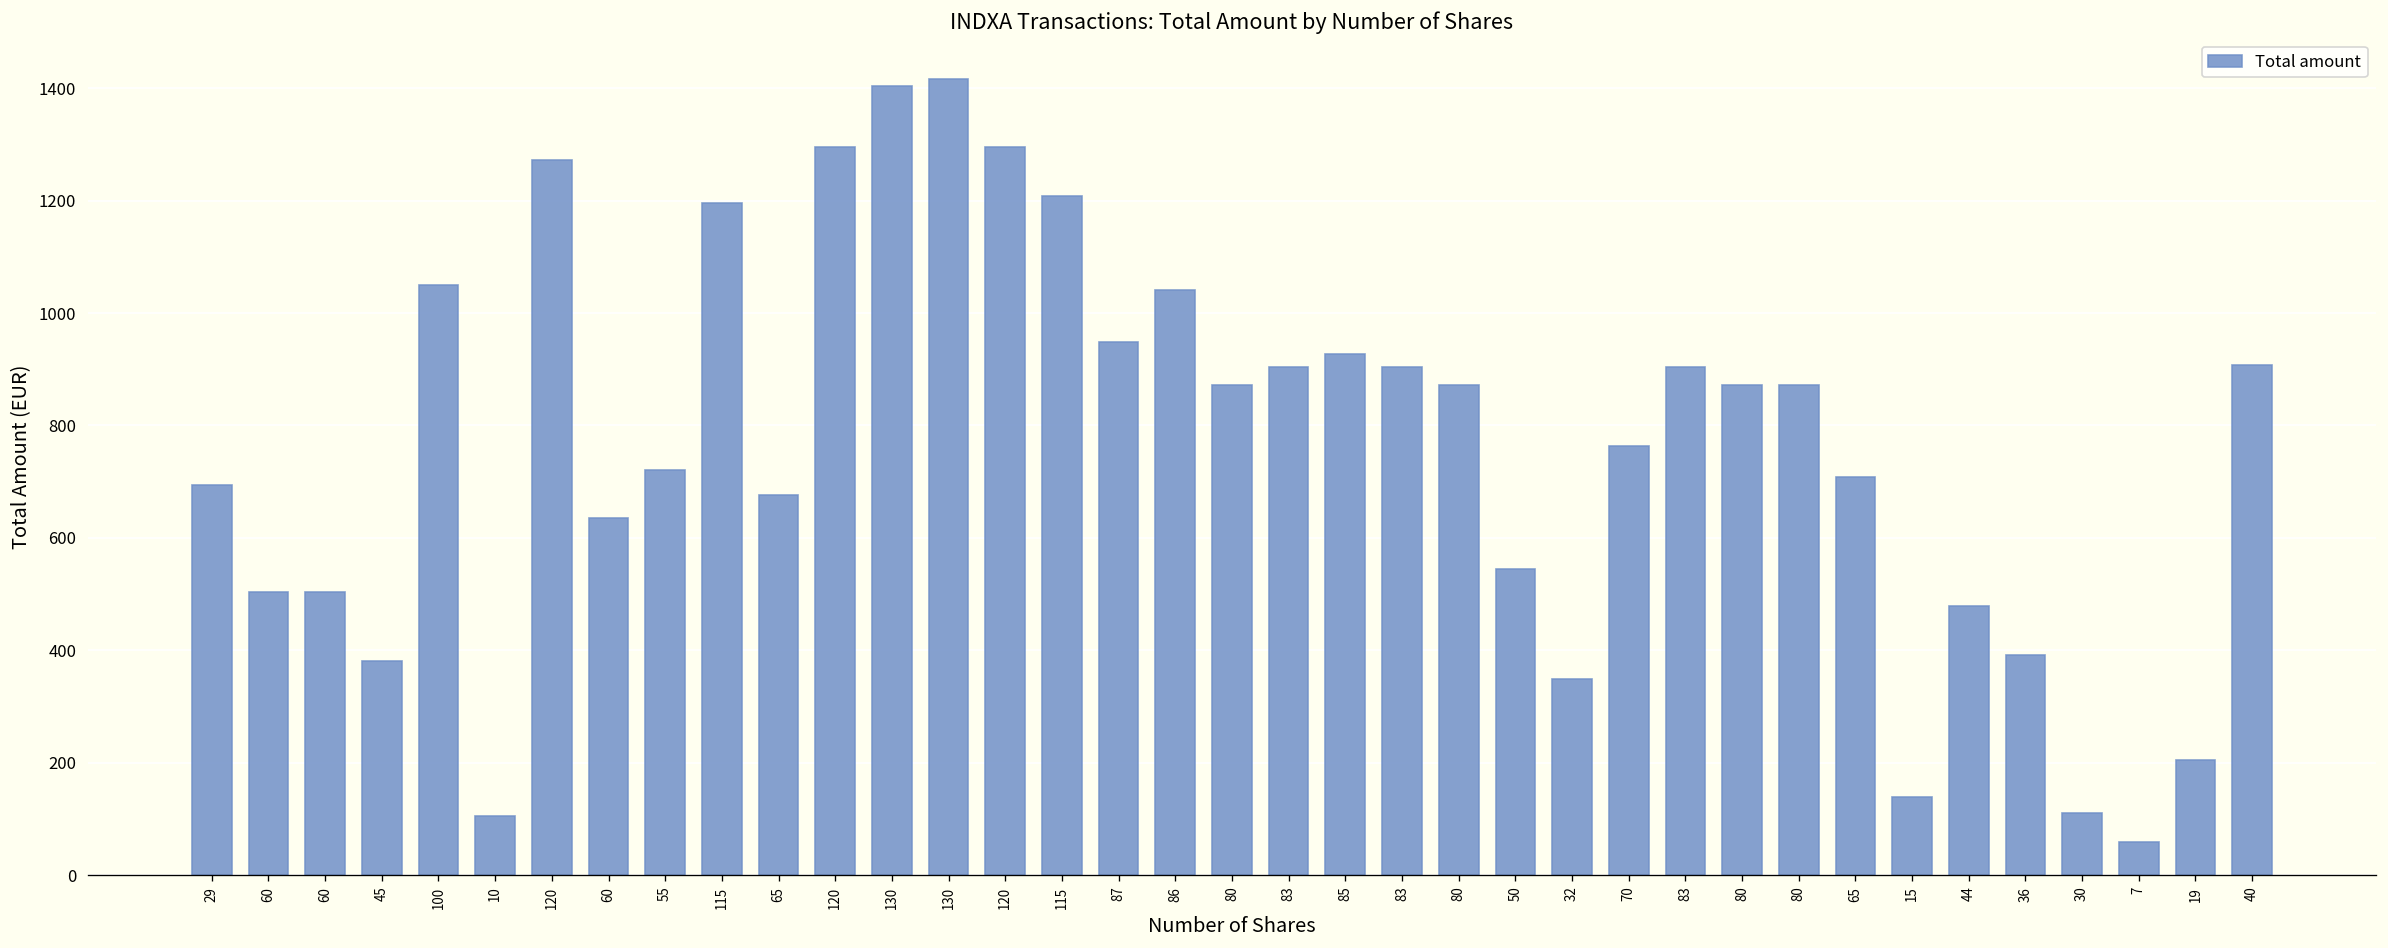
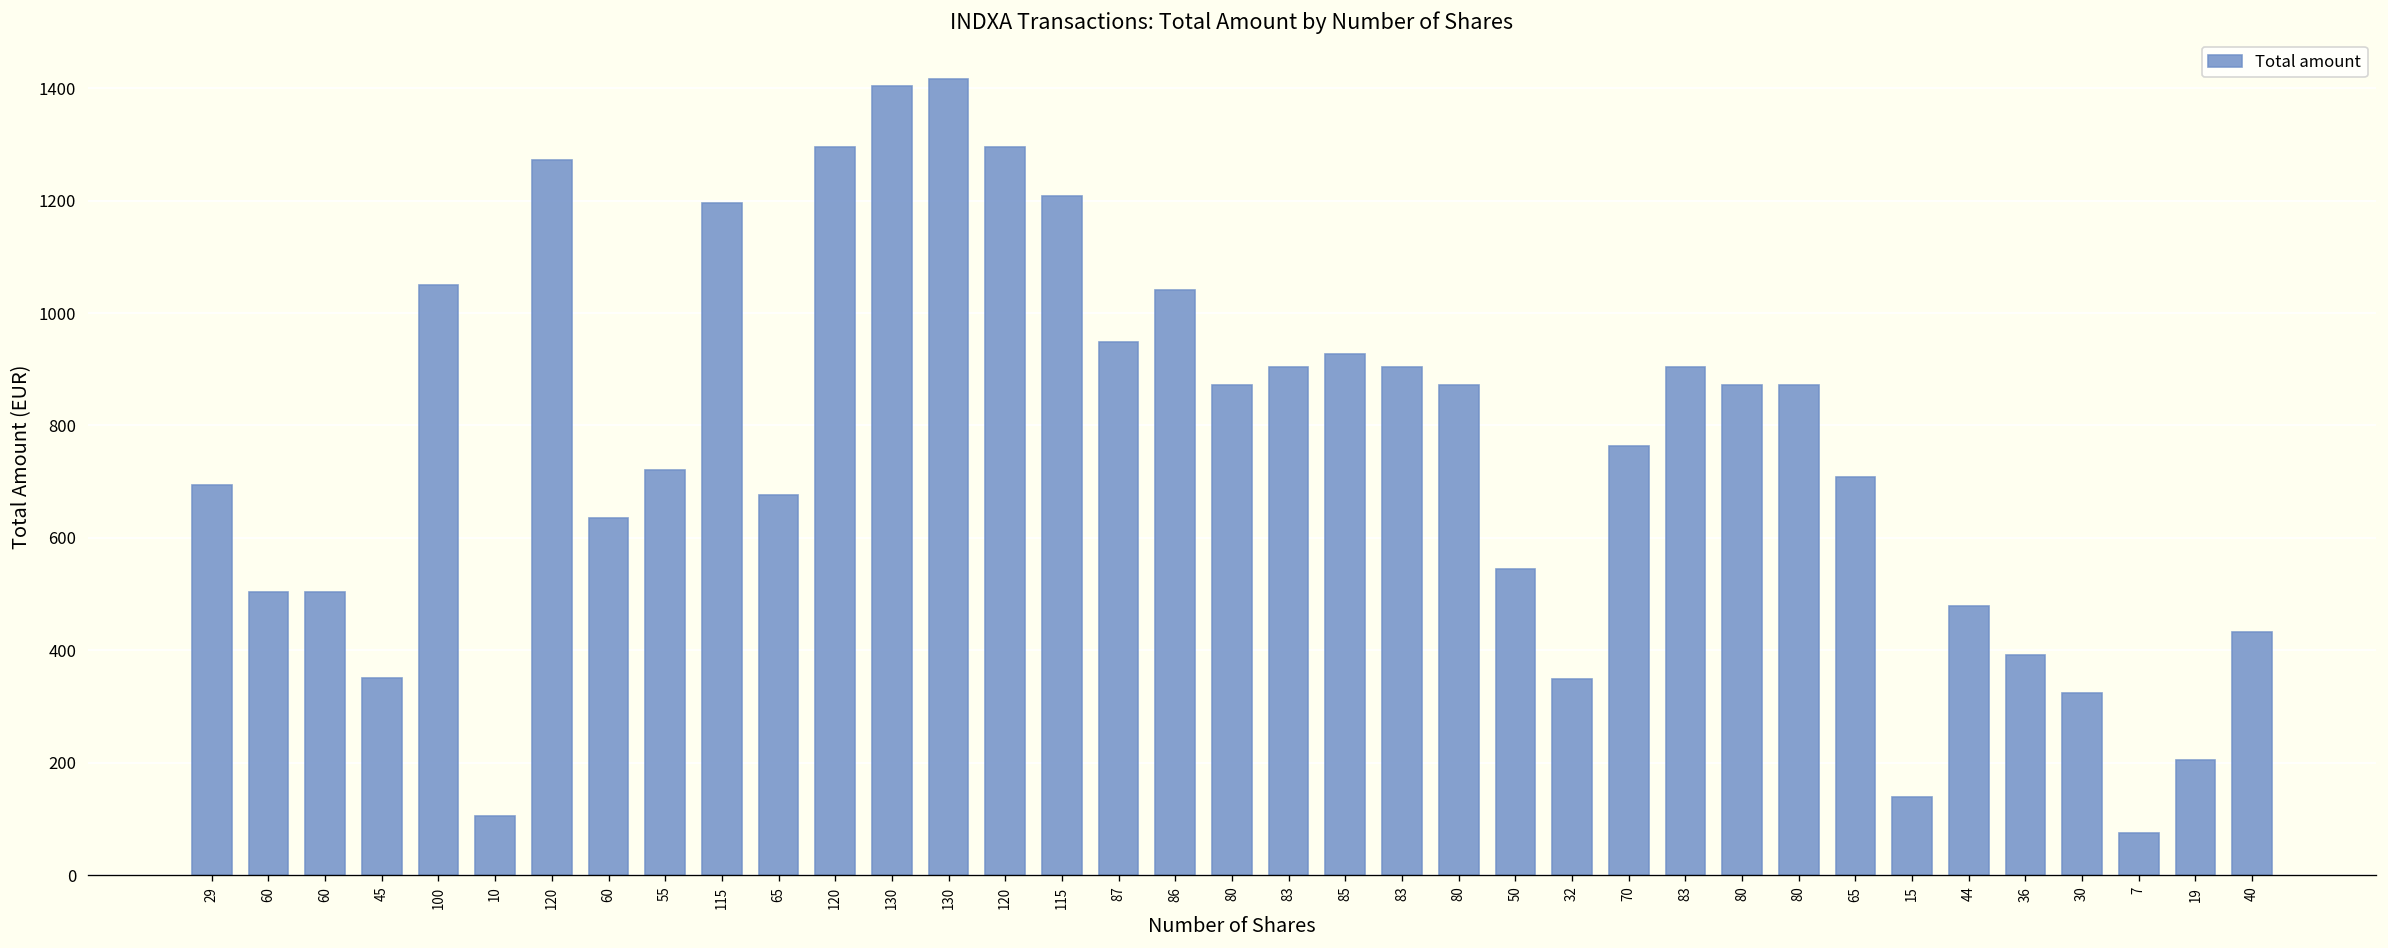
45: 380 -> 350
30: 110 -> 320
7: 60 -> 80
40: 910 -> 430
